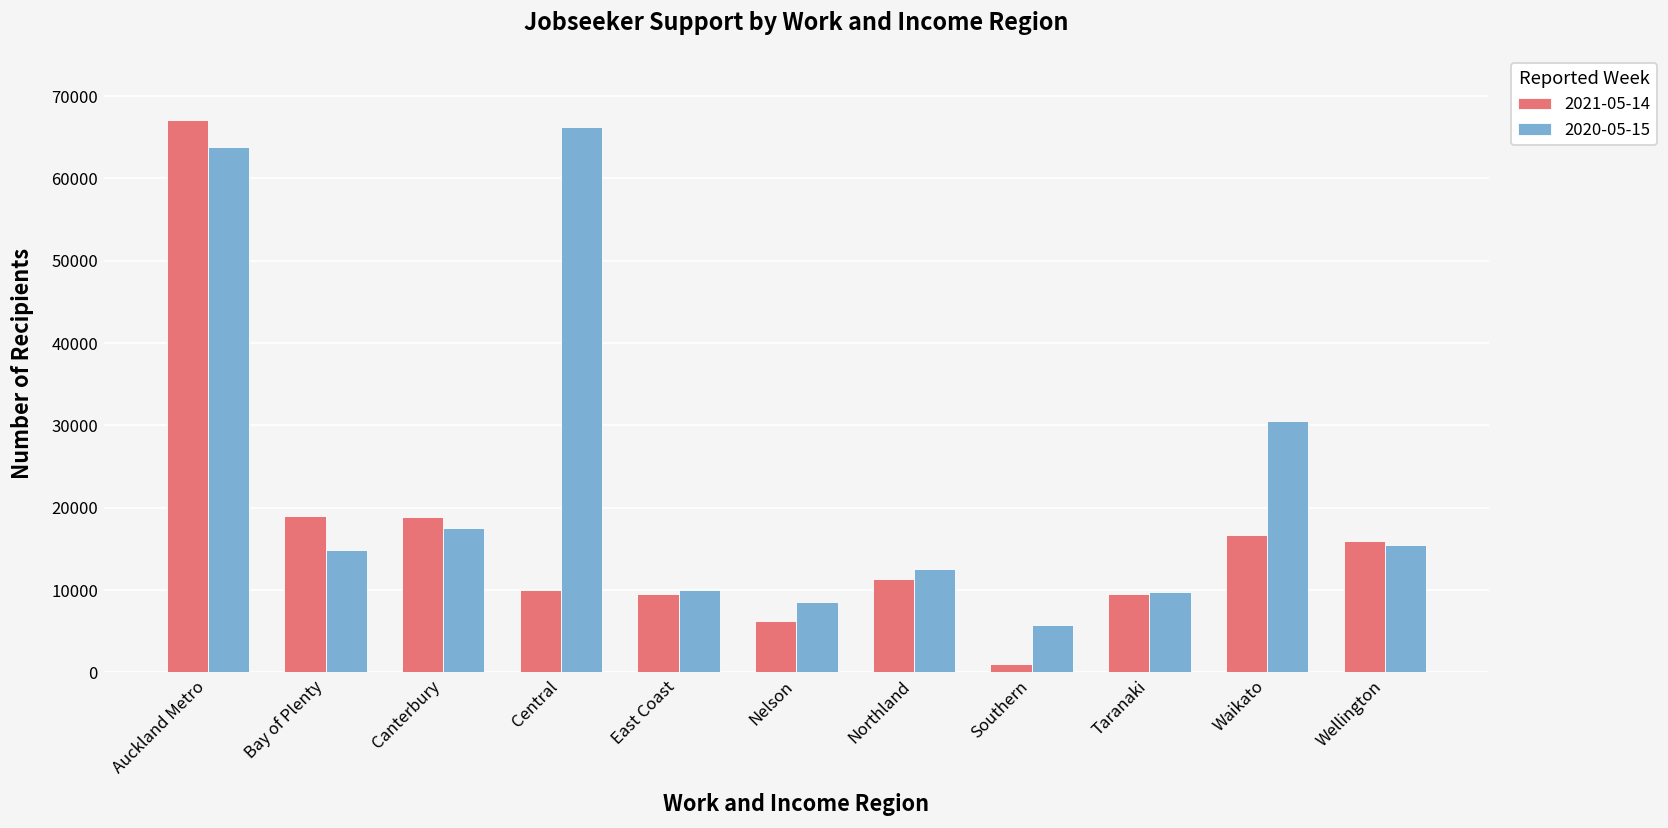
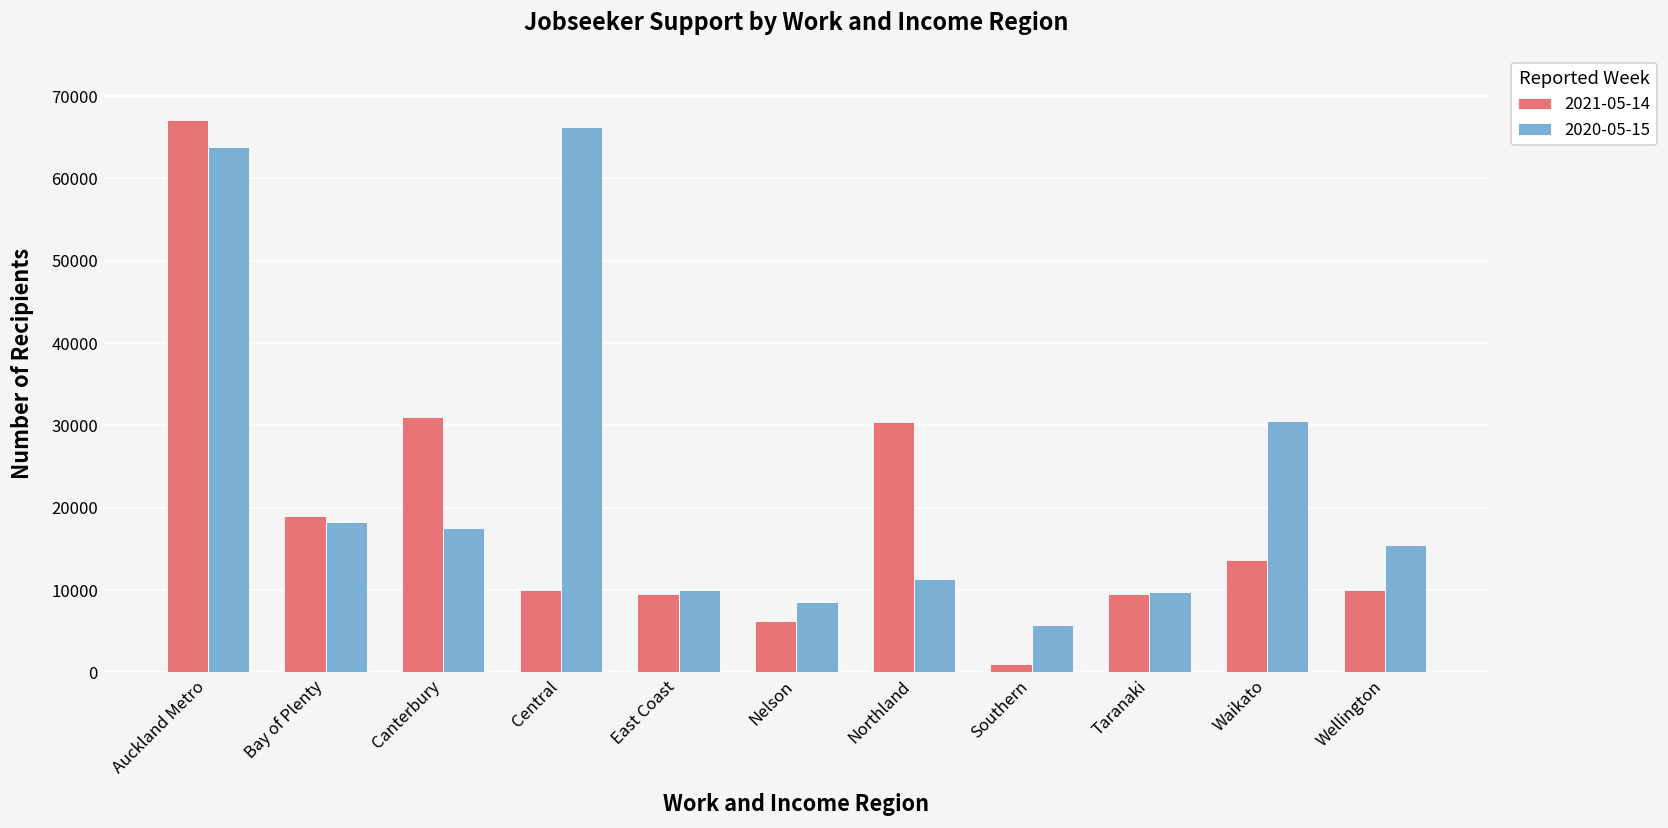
2020-05-15, Bay of Plenty: 15000 -> 18000
2021-05-14, Canterbury: 19000 -> 31000
2021-05-14, Northland: 11000 -> 30000
2020-05-15, Northland: 13000 -> 11000
2021-05-14, Waikato: 17000 -> 14000
2021-05-14, Wellington: 16000 -> 10000
